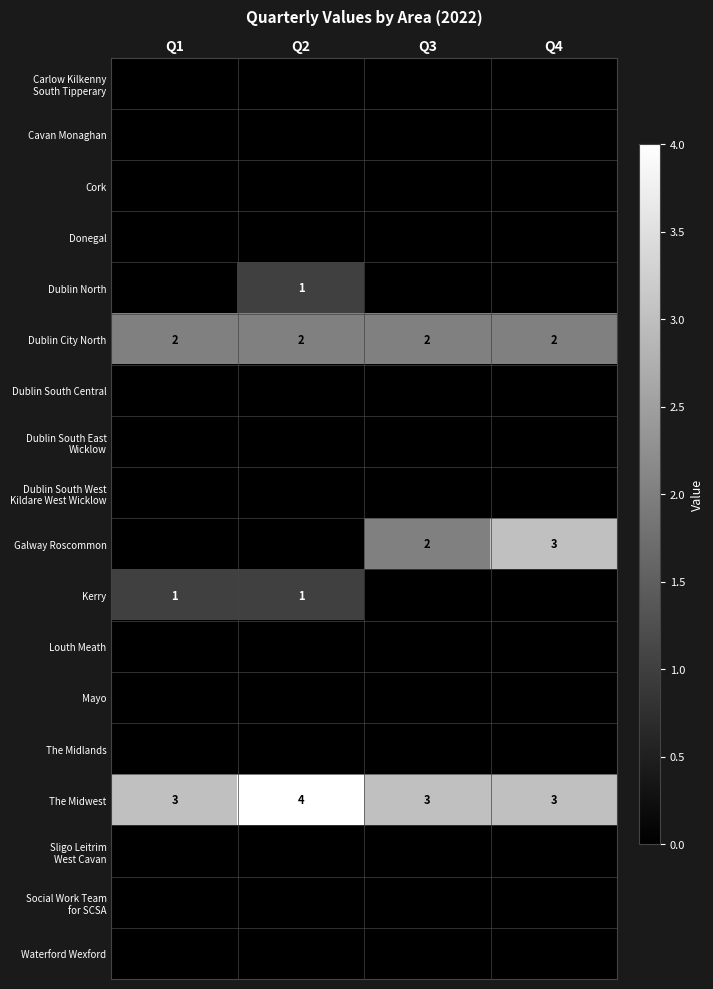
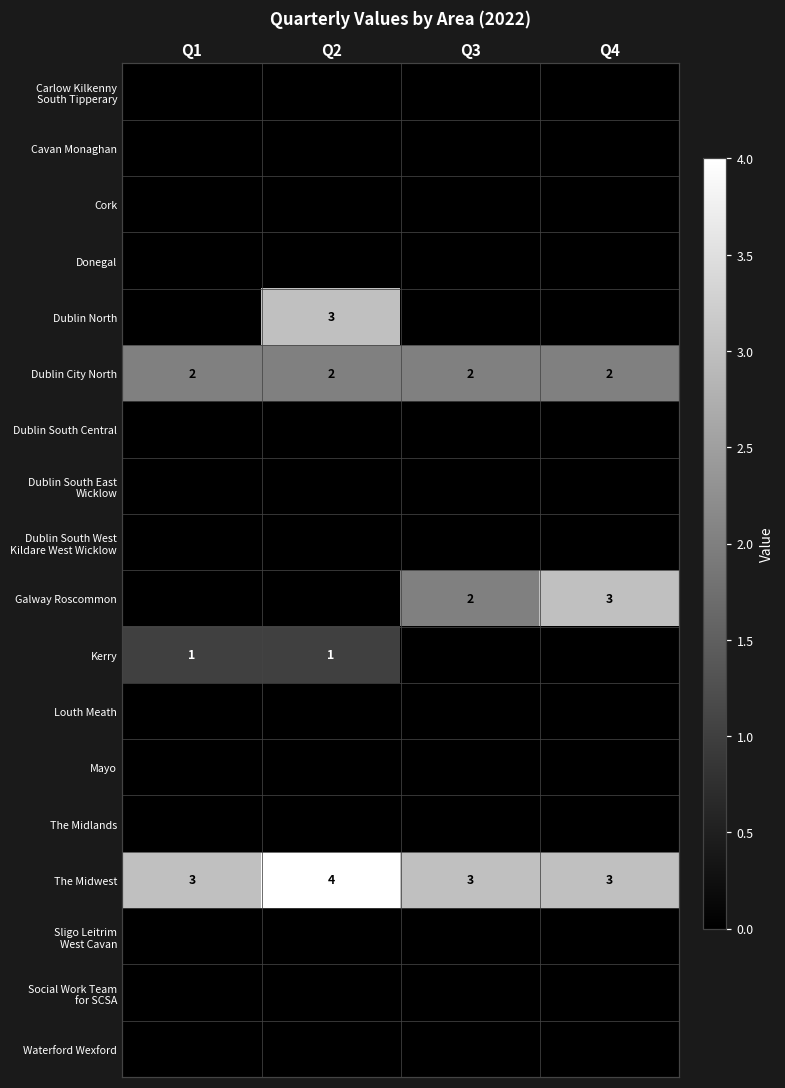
Dublin North, Q2: 1 -> 3
